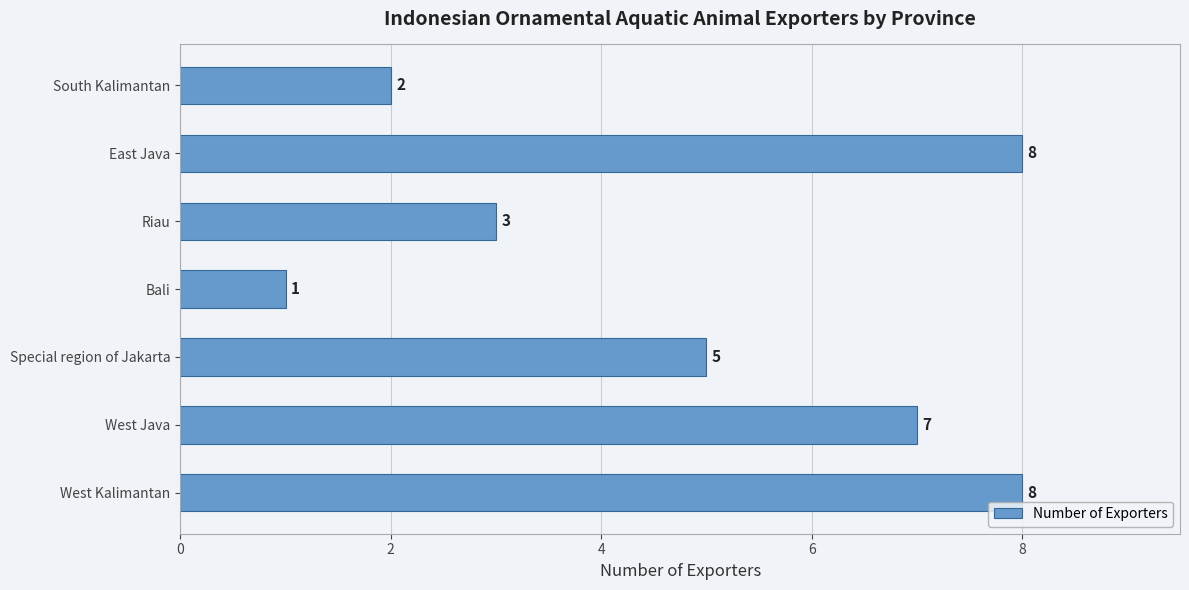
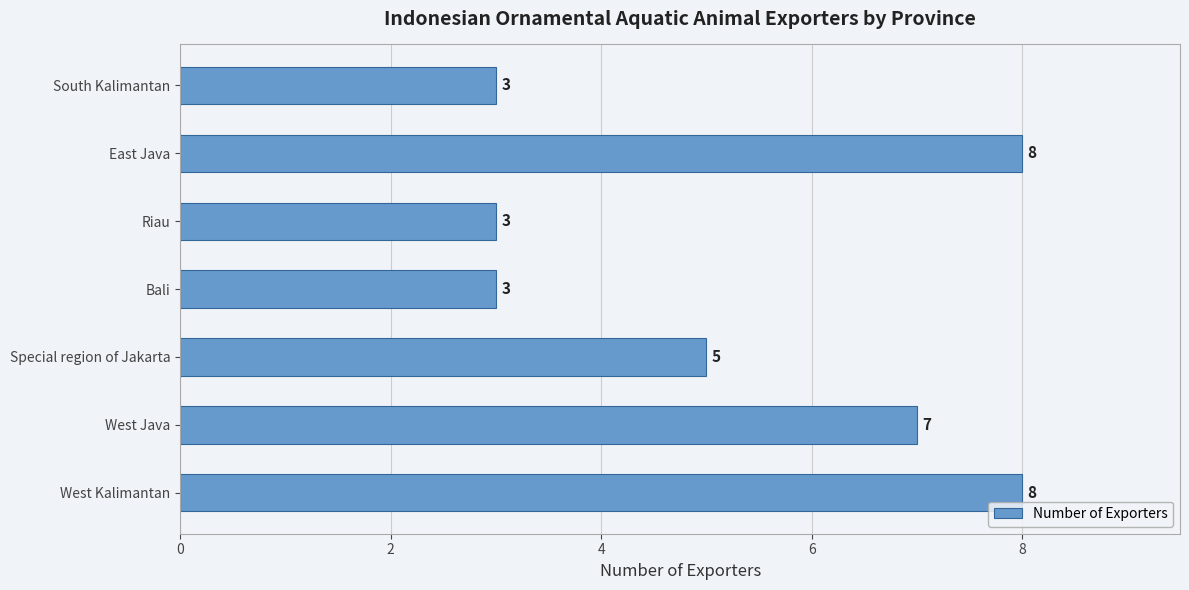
South Kalimantan: 2 -> 3
Bali: 1 -> 3
